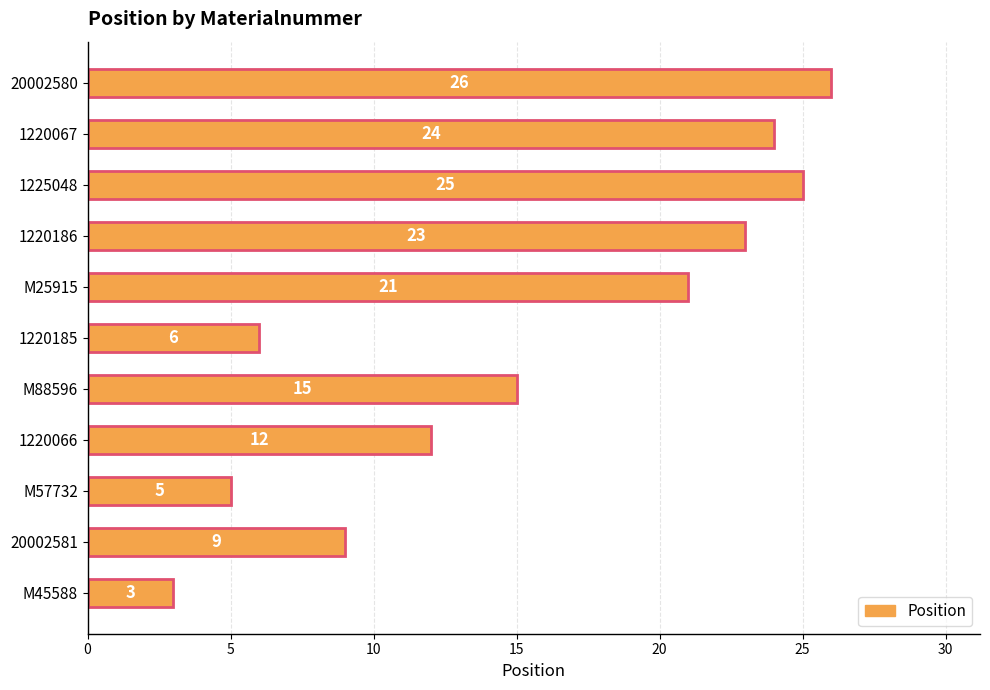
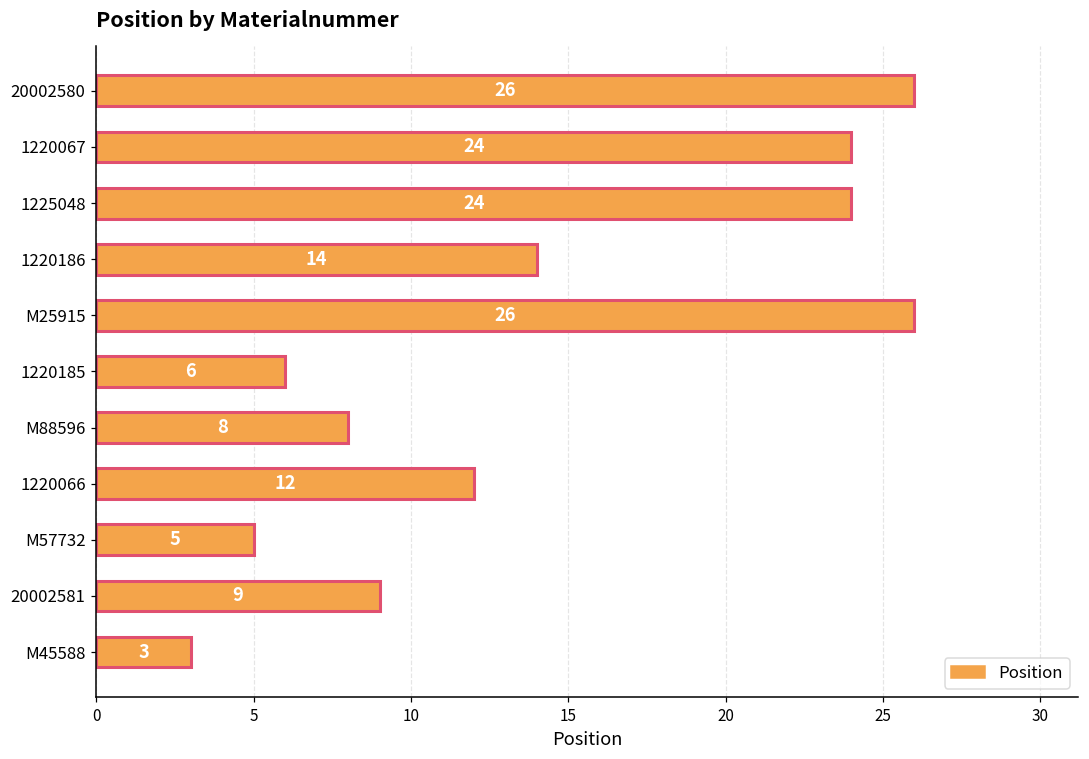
1225048: 25 -> 24
1220186: 23 -> 14
M25915: 21 -> 26
M88596: 15 -> 8
